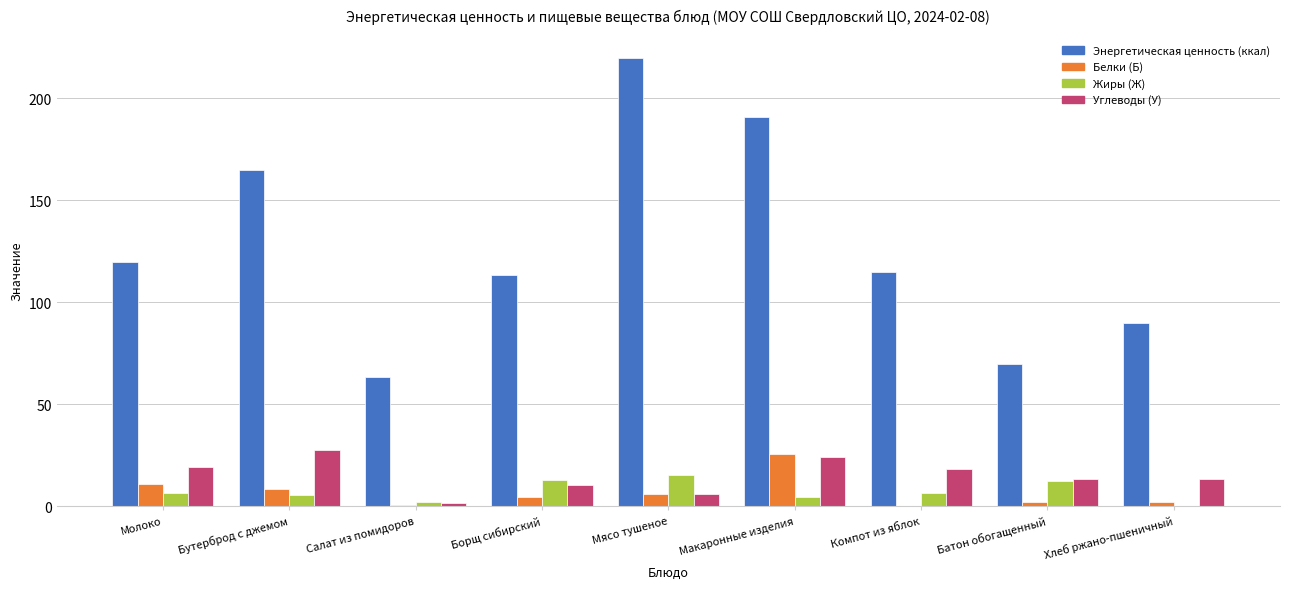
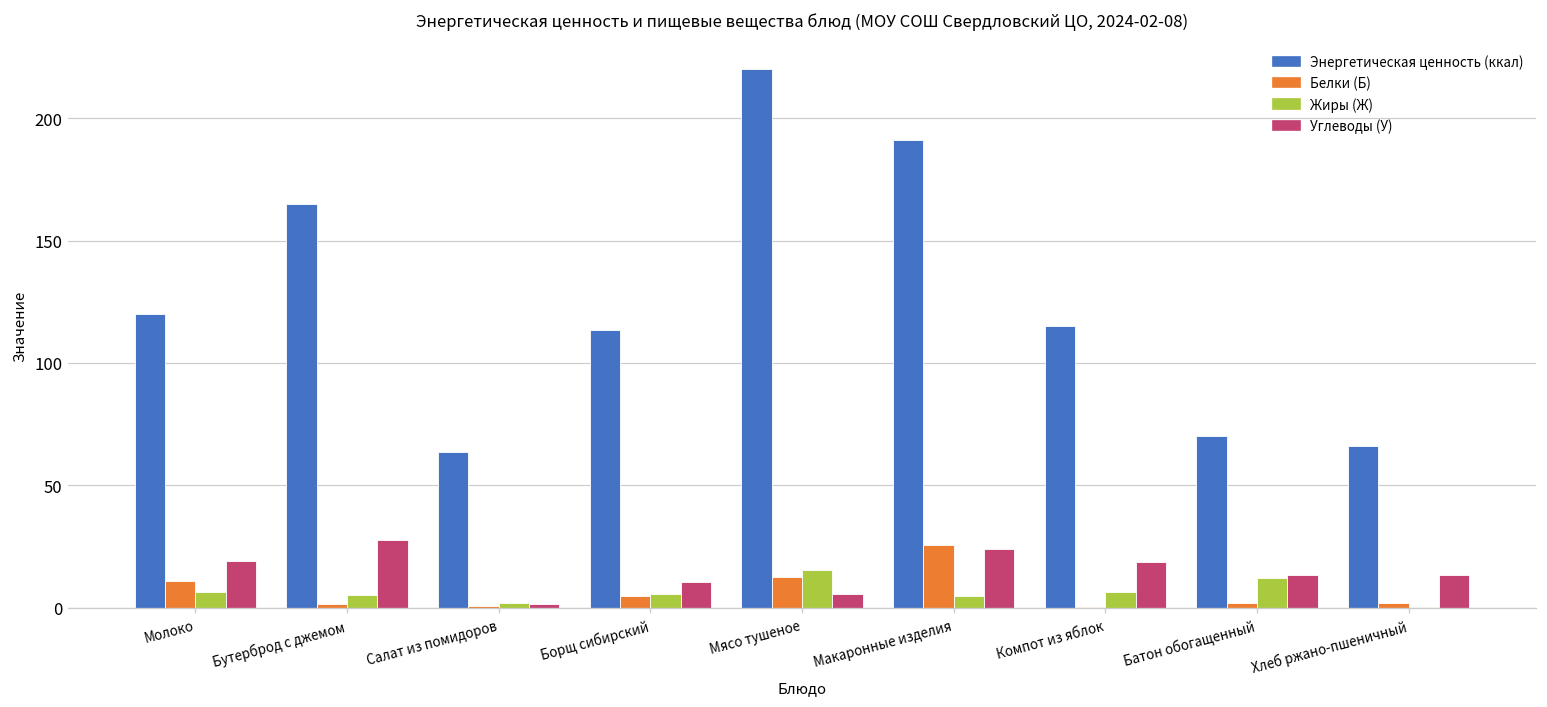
Белки (Б), Бутерброд с джемом: 9 -> 2
Жиры (Ж), Борщ сибирский: 13 -> 6
Белки (Б), Мясо тушеное: 6 -> 13
Энергетическая ценность (ккал), Хлеб ржано-пшеничный: 90 -> 66
